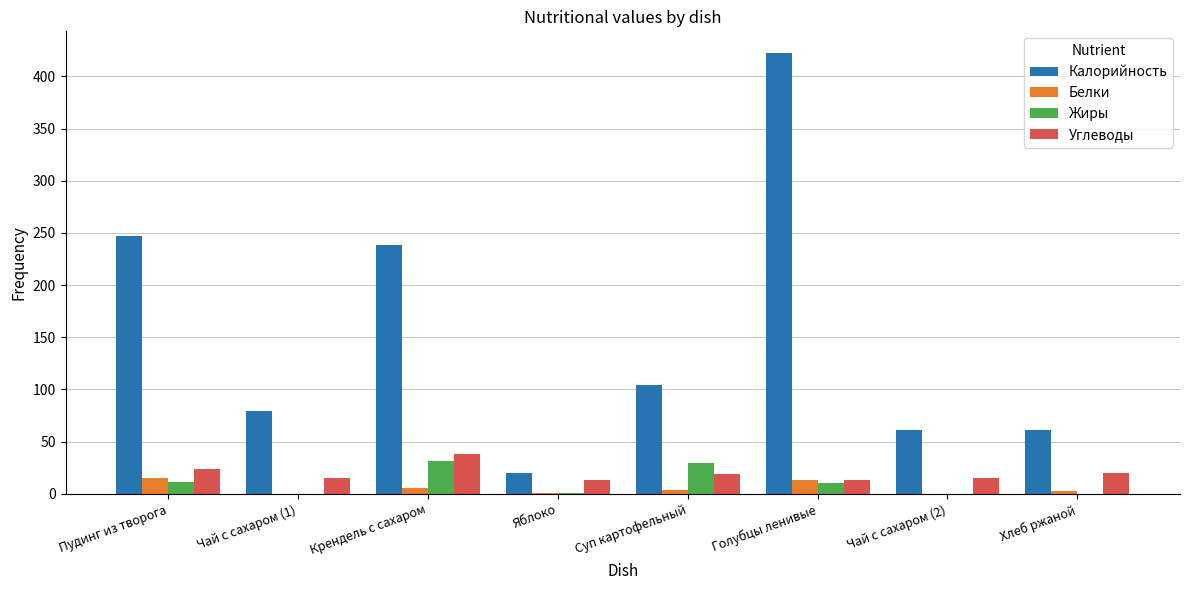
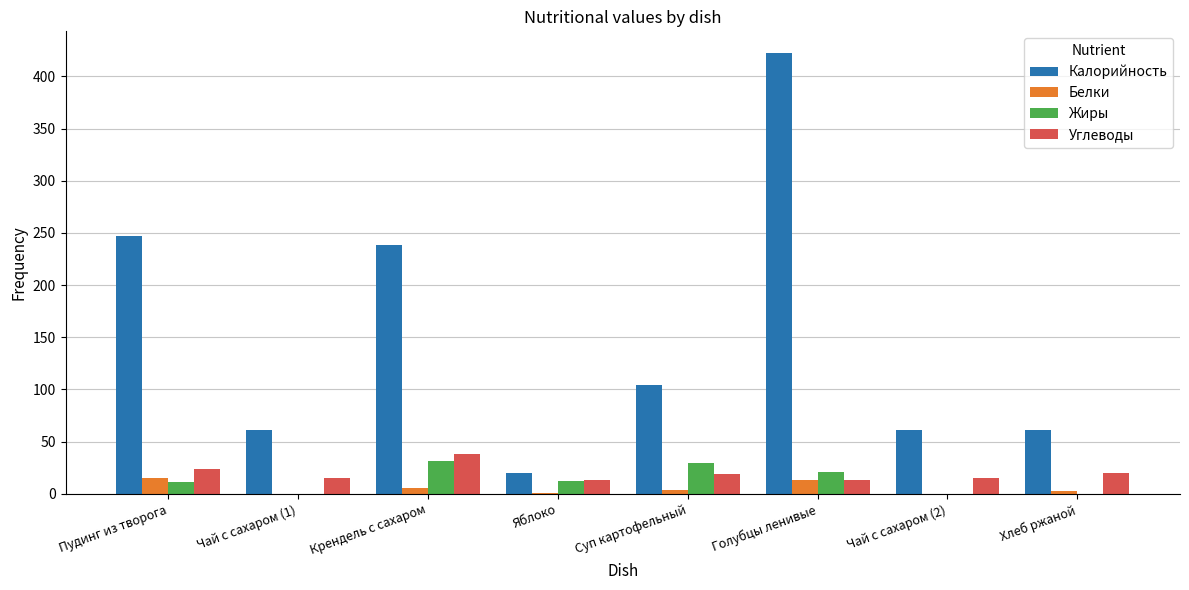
Калорийность, Чай с сахаром (1): 79 -> 61
Жиры, Яблоко: 1 -> 12
Жиры, Голубцы ленивые: 10 -> 21
